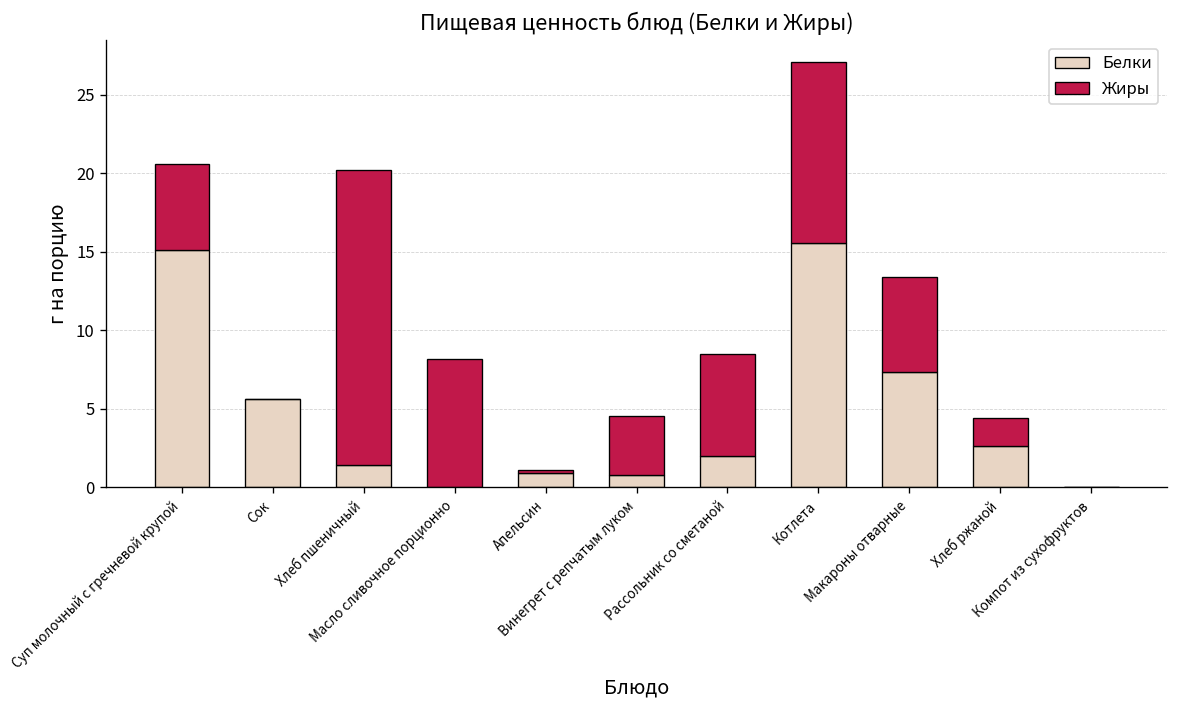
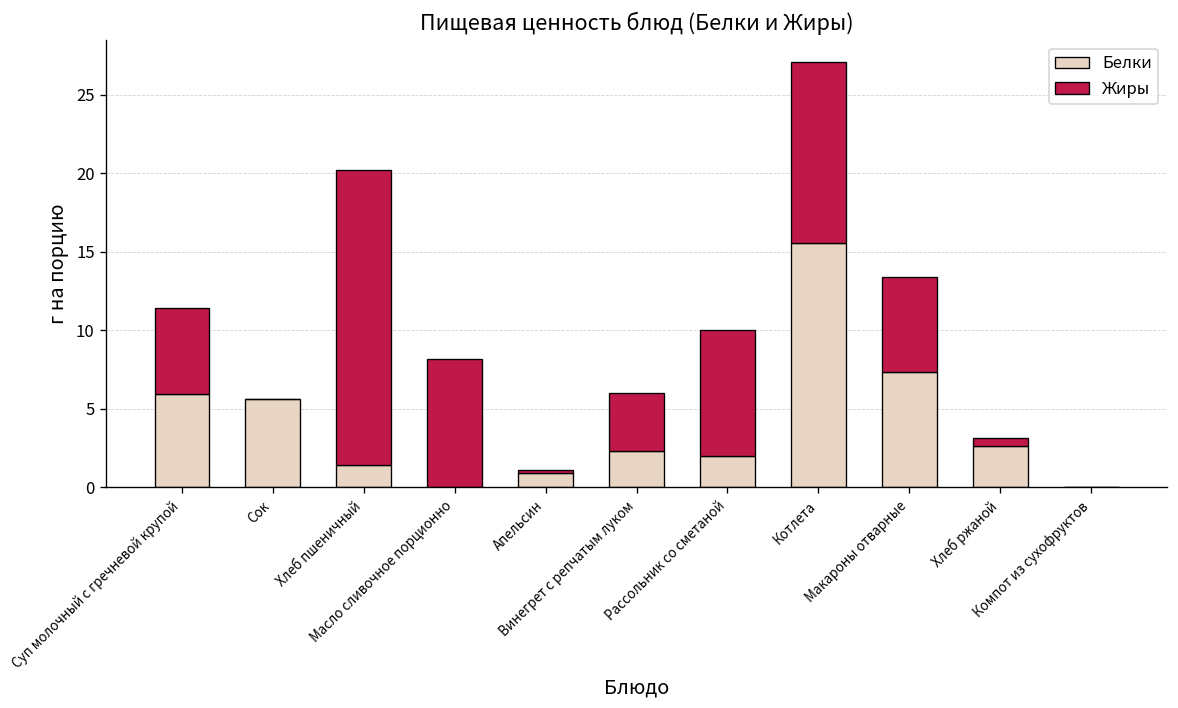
Белки, Суп молочный с гречневой крупой: 15.1 -> 6.0
Белки, Винегрет с репчатым луком: 0.8 -> 2.3
Жиры, Рассольник со сметаной: 6.5 -> 8.0
Жиры, Хлеб ржаной: 1.8 -> 0.5
